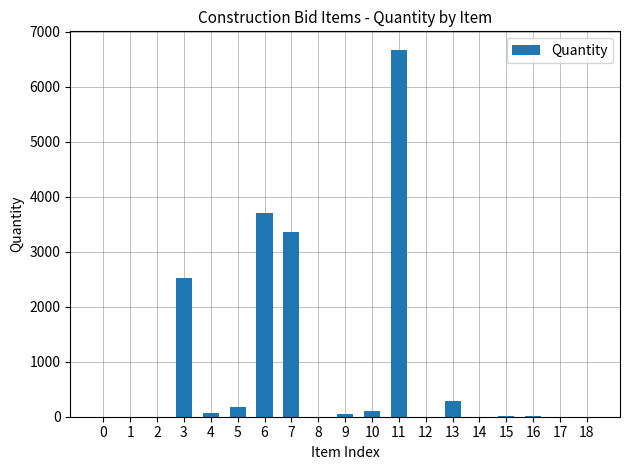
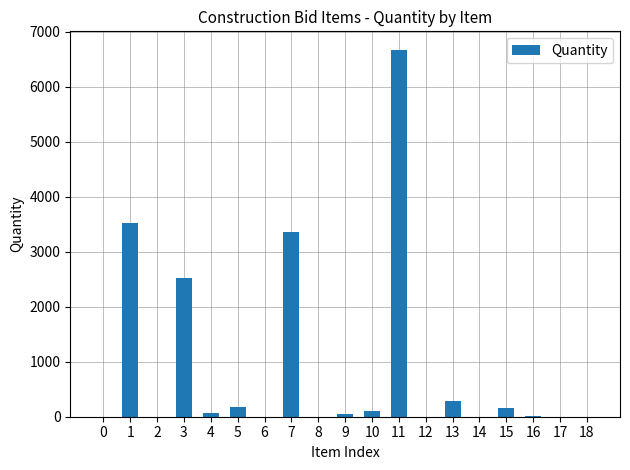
1: 0 -> 3500
6: 3700 -> 0
15: 0 -> 200
